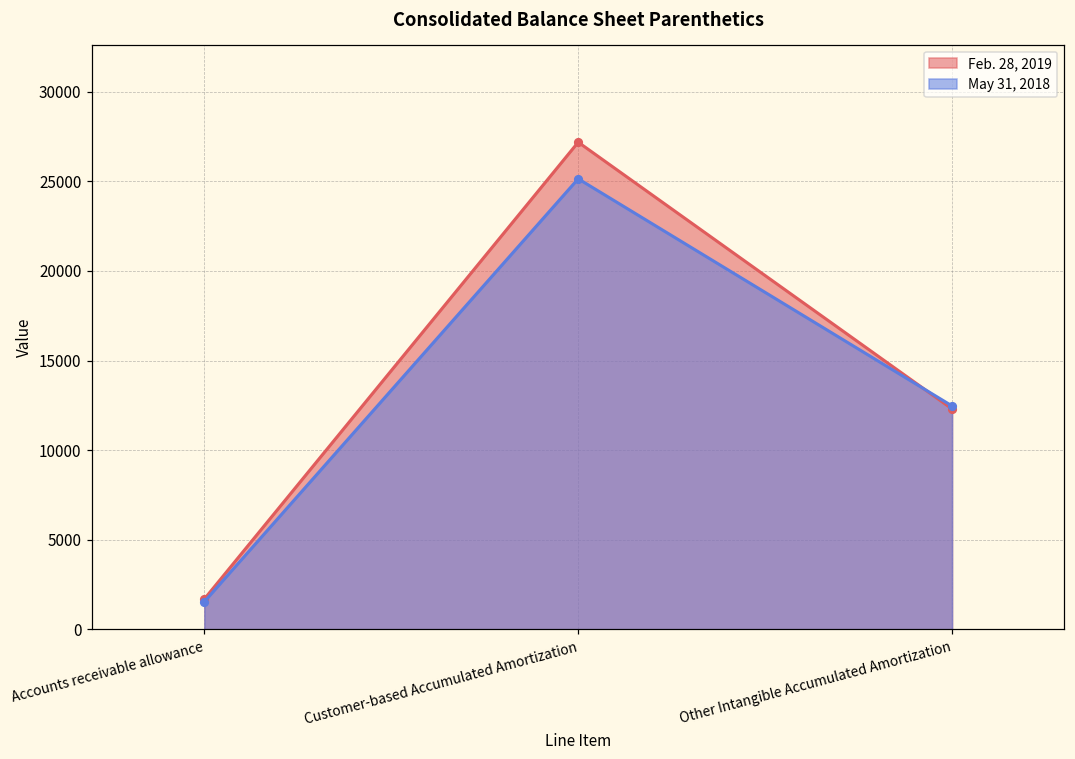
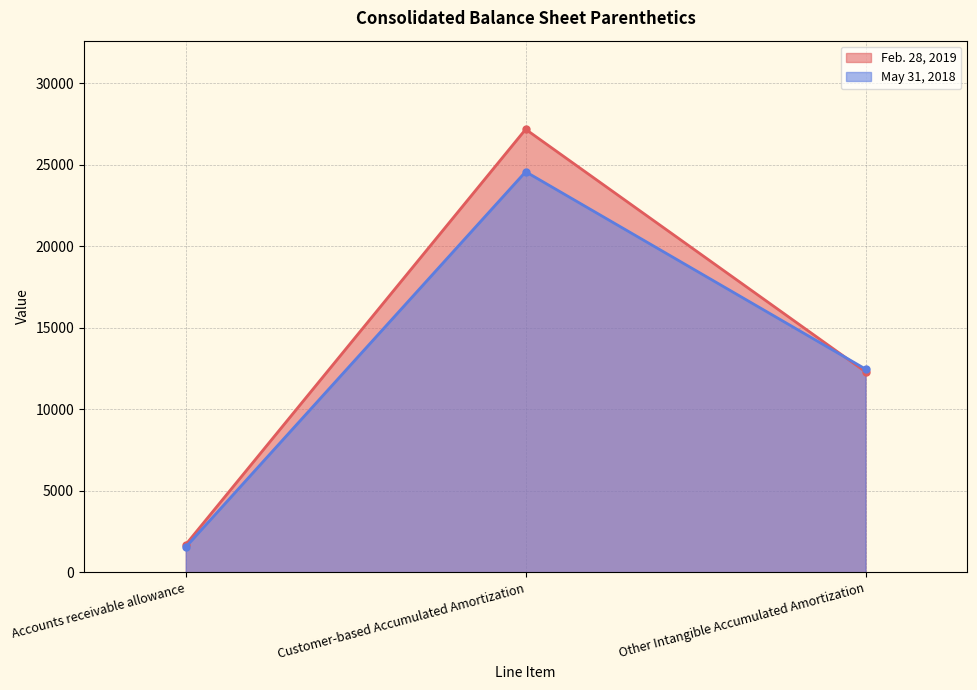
May 31, 2018, Customer-based Accumulated Amortization: 25100 -> 24600
